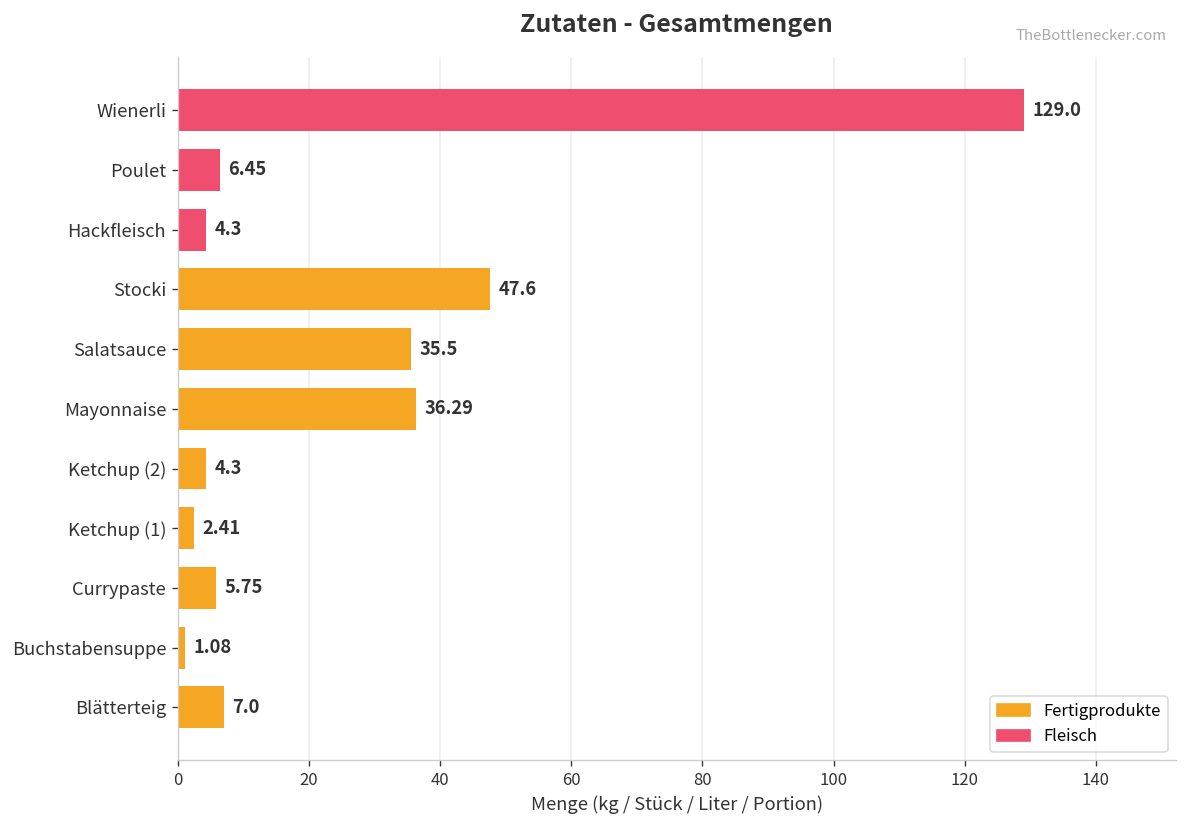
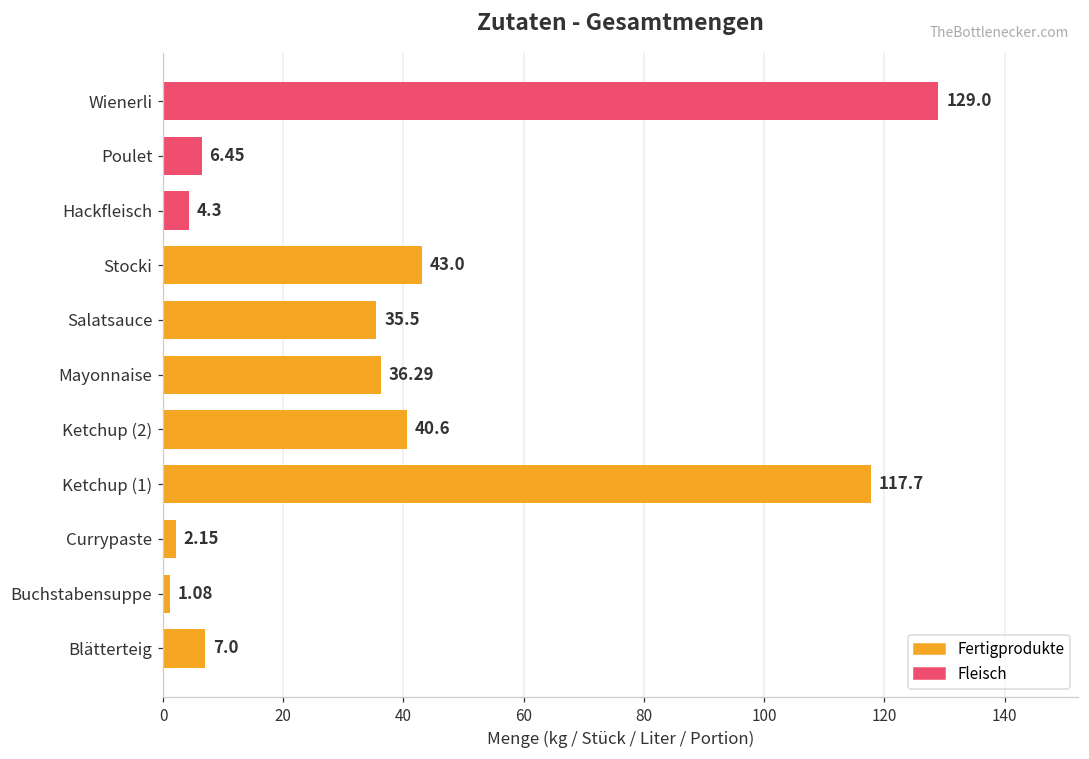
Stocki: 47.6 -> 43.0
Ketchup (2): 4.3 -> 40.6
Ketchup (1): 2.41 -> 117.7
Currypaste: 5.75 -> 2.15
